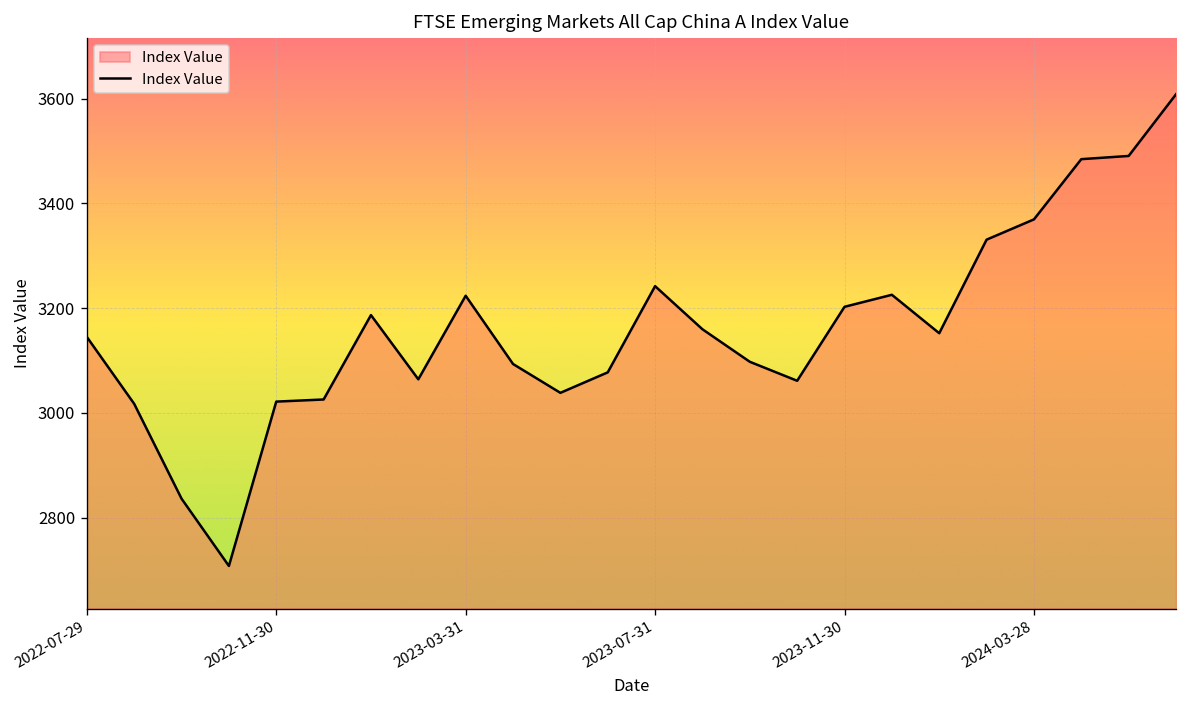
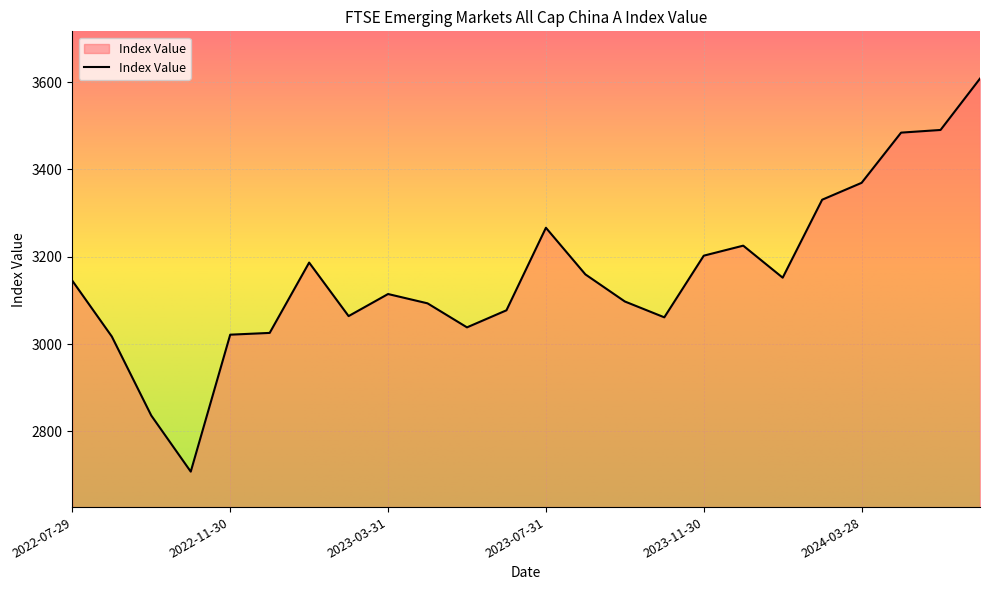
2023-03-31: 3220 -> 3110
2023-07-31: 3240 -> 3270
